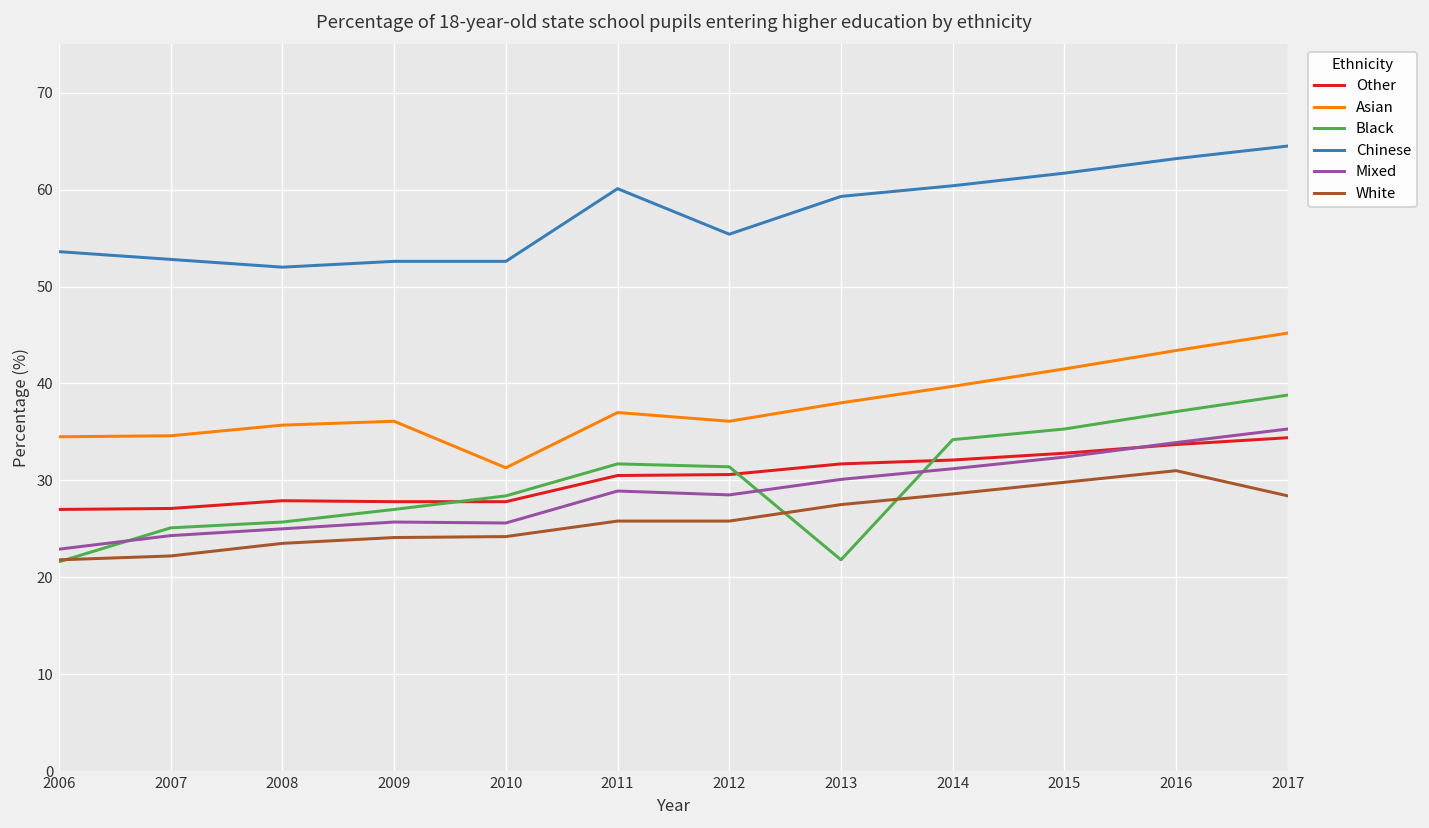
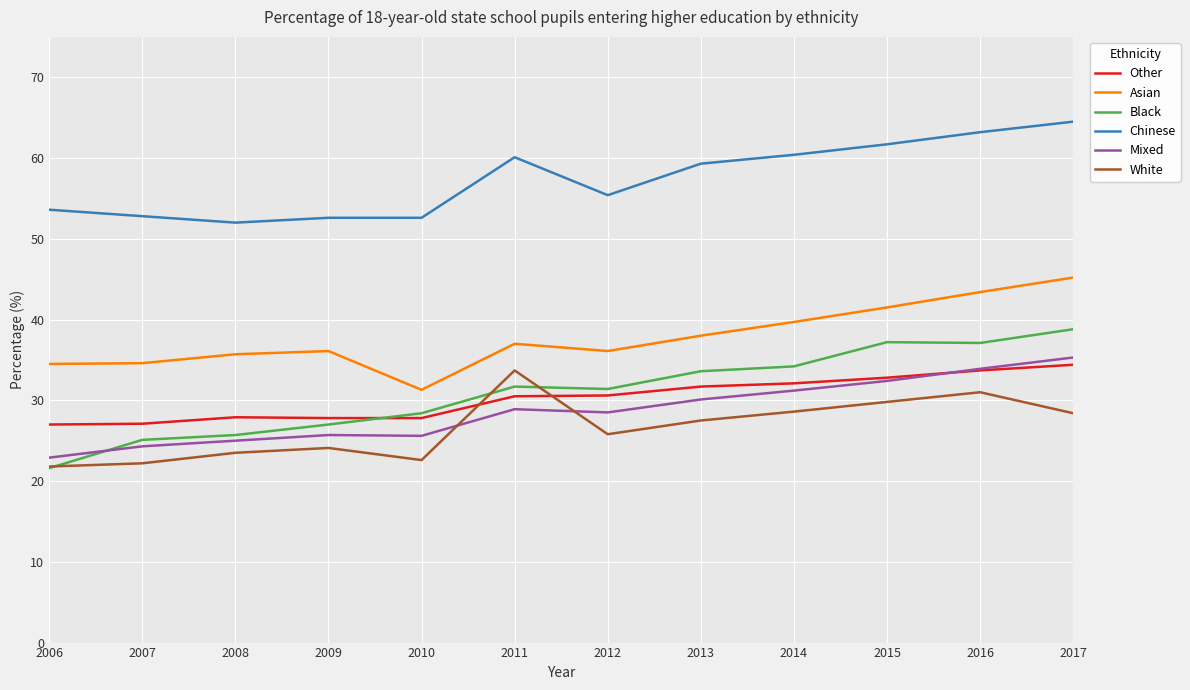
White, 2010: 24 -> 23
White, 2011: 26 -> 34
Black, 2013: 22 -> 34
Black, 2015: 35 -> 37
